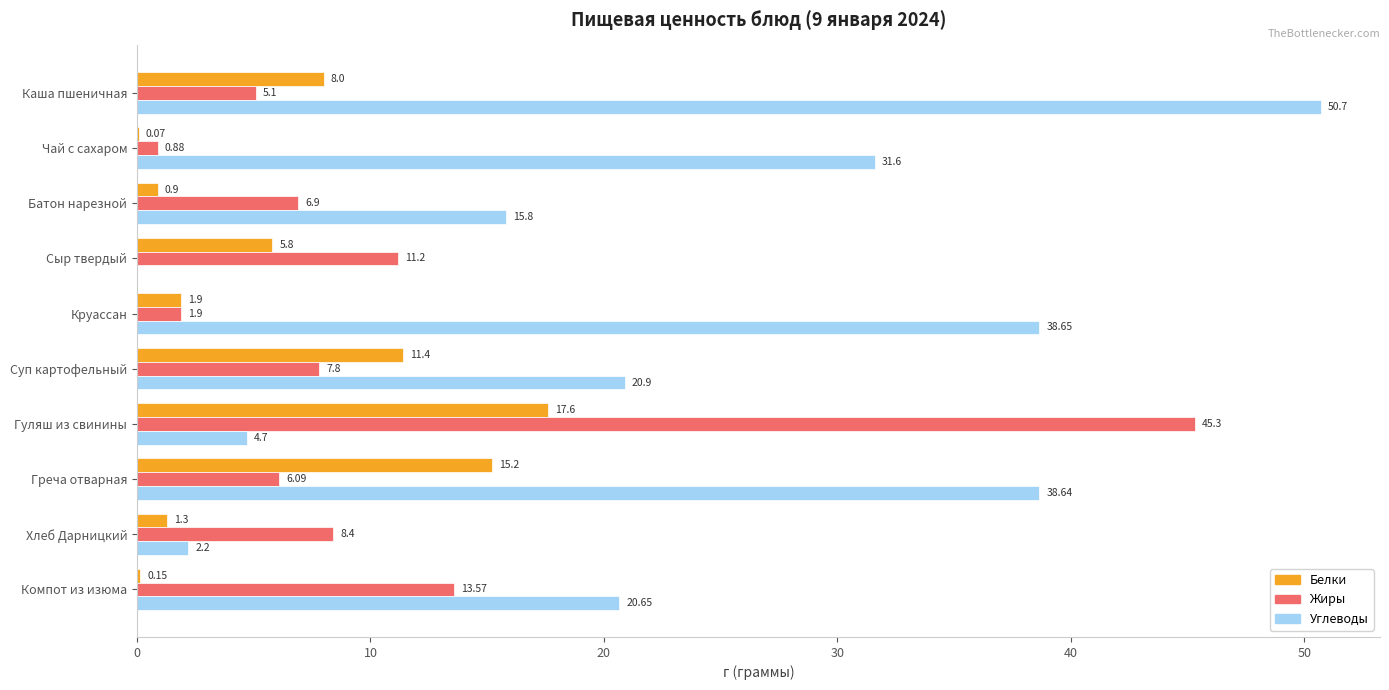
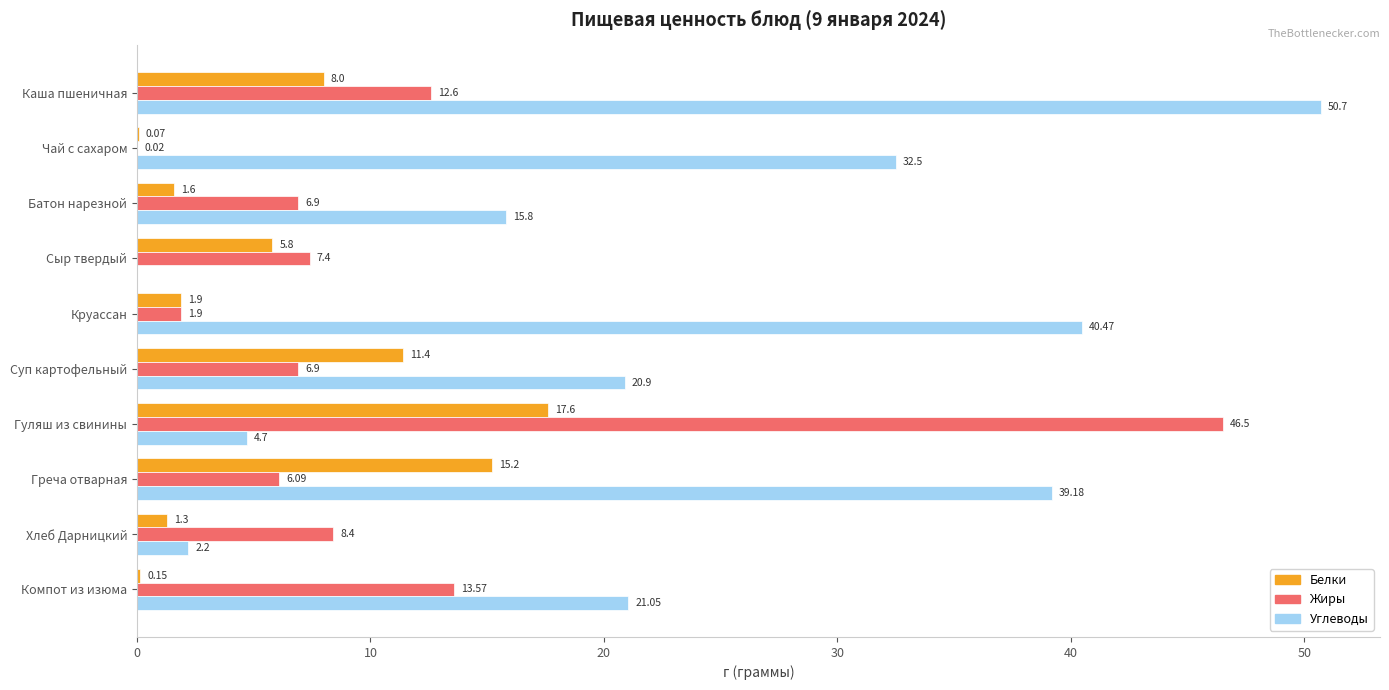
Жиры, Каша пшеничная: 5.1 -> 12.6
Жиры, Чай с сахаром: 0.88 -> 0.02
Углеводы, Чай с сахаром: 31.6 -> 32.5
Белки, Батон нарезной: 0.9 -> 1.6
Жиры, Сыр твердый: 11.2 -> 7.4
Углеводы, Круассан: 38.65 -> 40.47
Жиры, Суп картофельный: 7.8 -> 6.9
Жиры, Гуляш из свинины: 45.3 -> 46.5
Углеводы, Греча отварная: 38.64 -> 39.18
Углеводы, Компот из изюма: 20.65 -> 21.05
